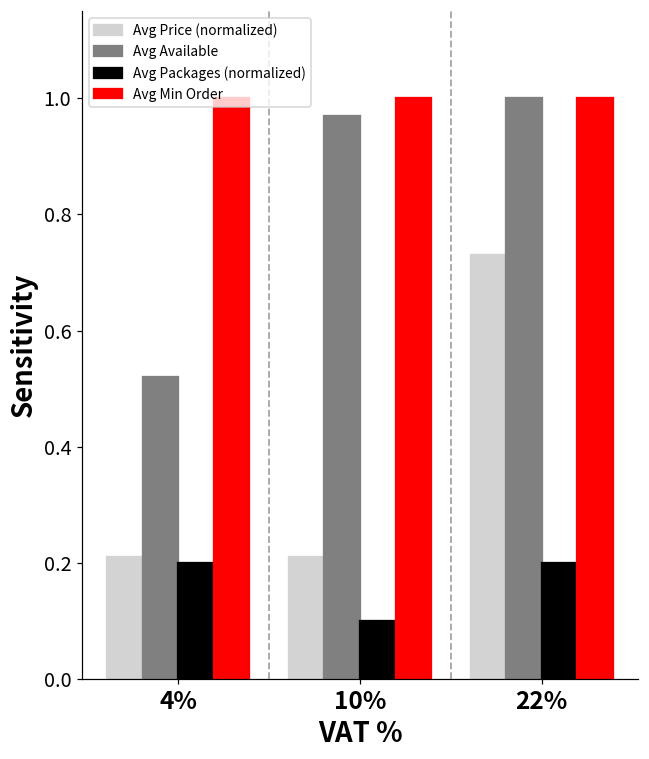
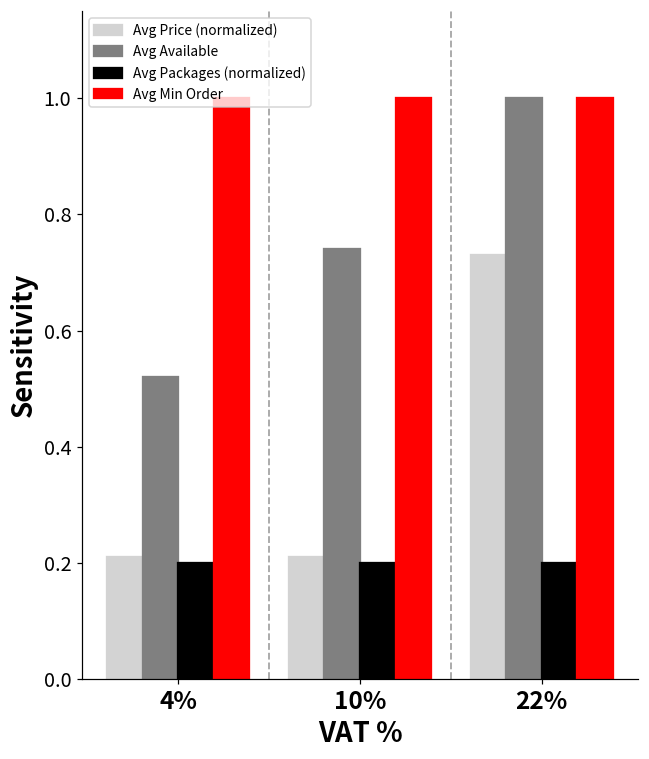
Avg Available, 10%: 0.97 -> 0.74
Avg Packages (normalized), 10%: 0.1 -> 0.2
